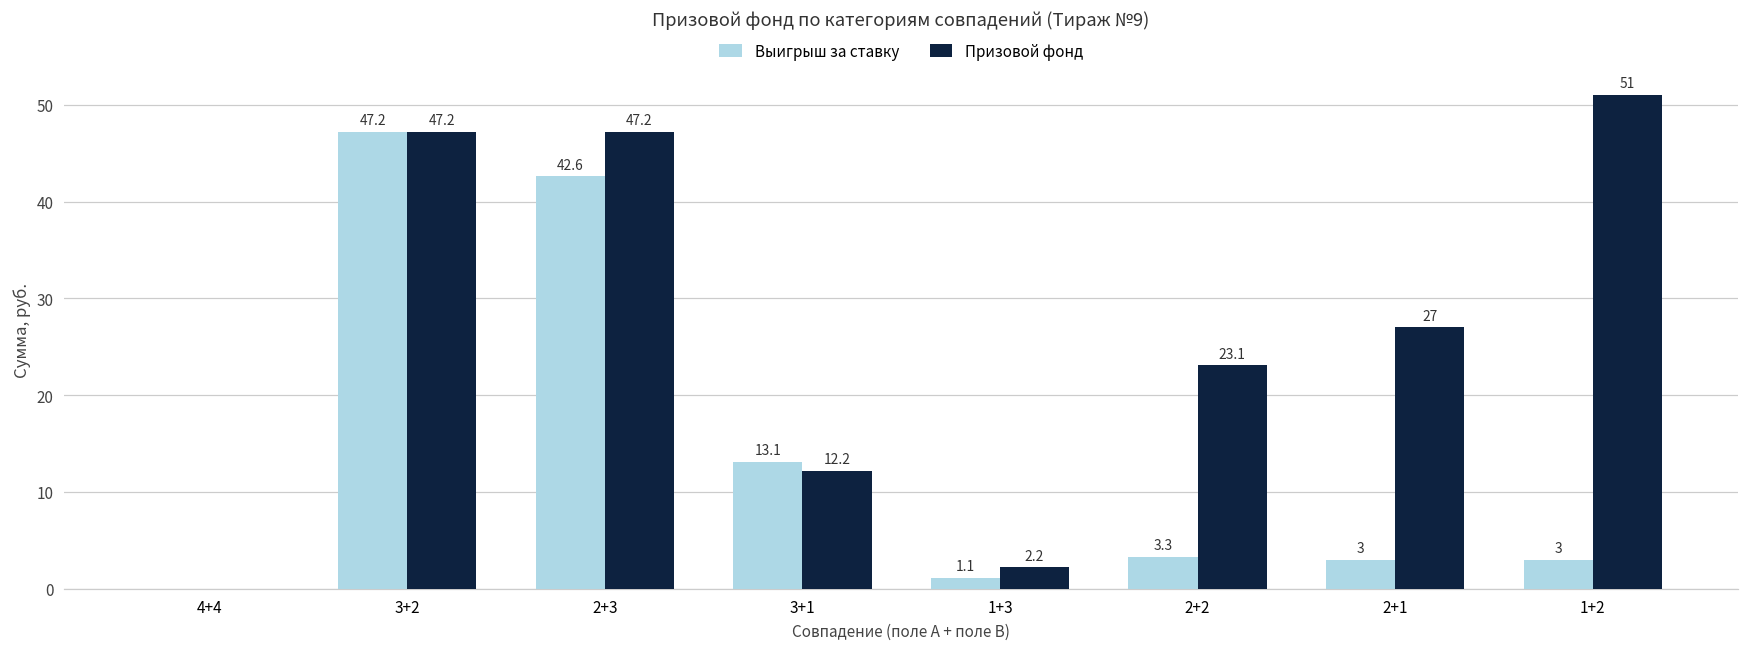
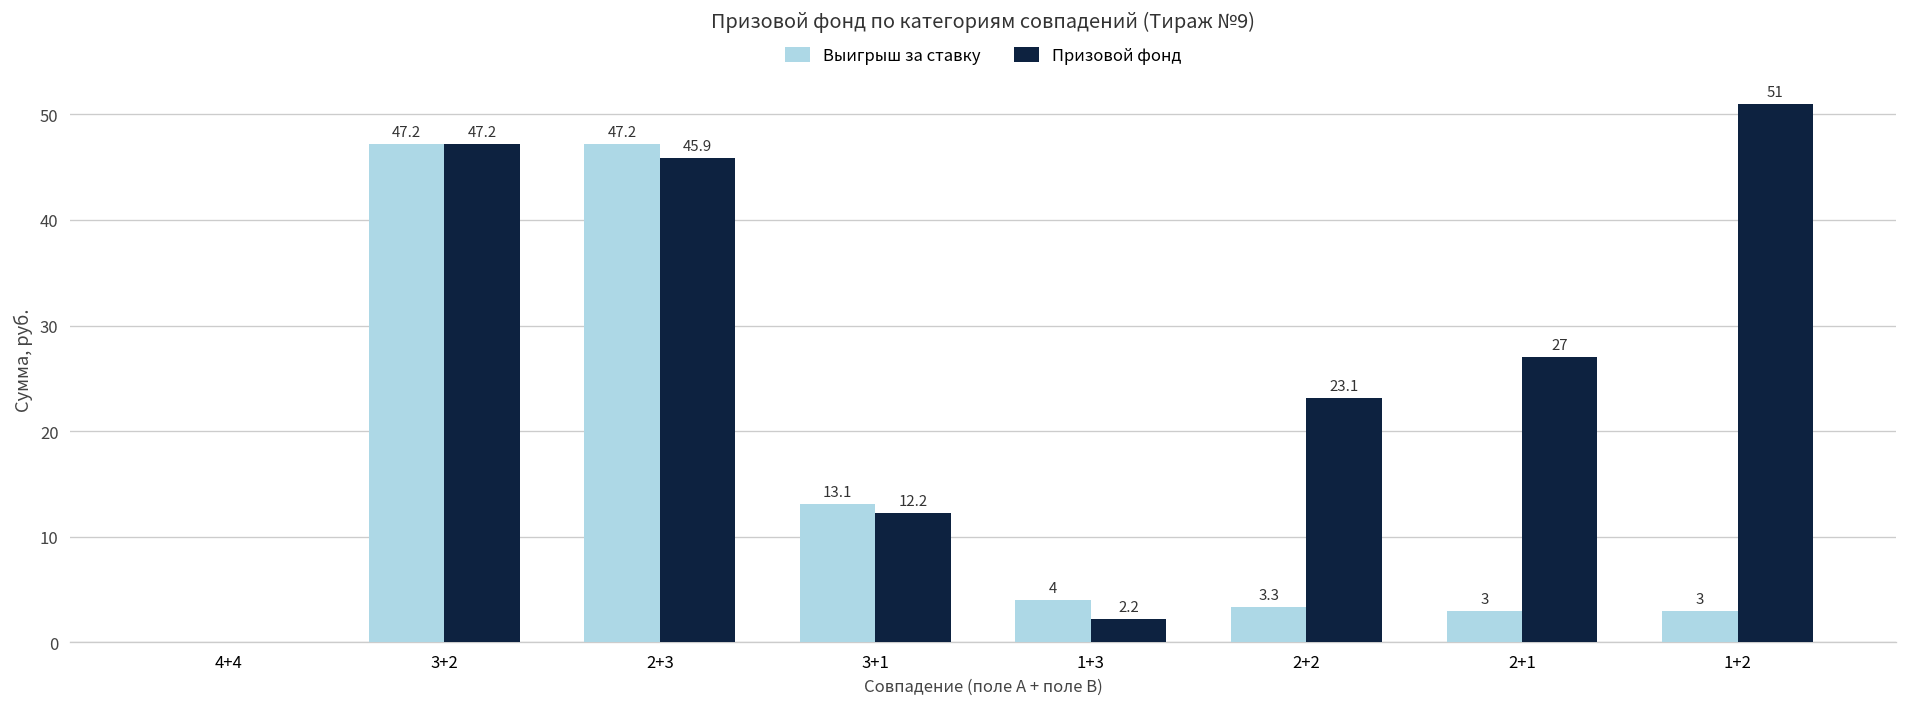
Выигрыш за ставку, 2+3: 42.6 -> 47.2
Призовой фонд, 2+3: 47.2 -> 45.9
Выигрыш за ставку, 1+3: 1.1 -> 4
